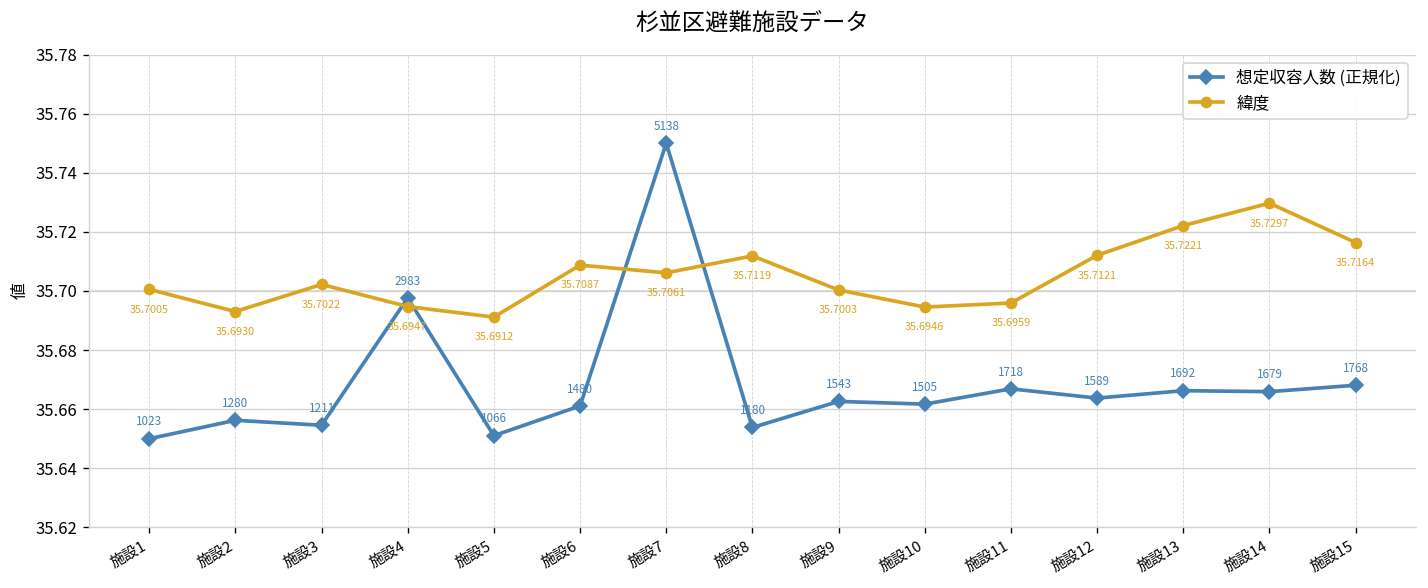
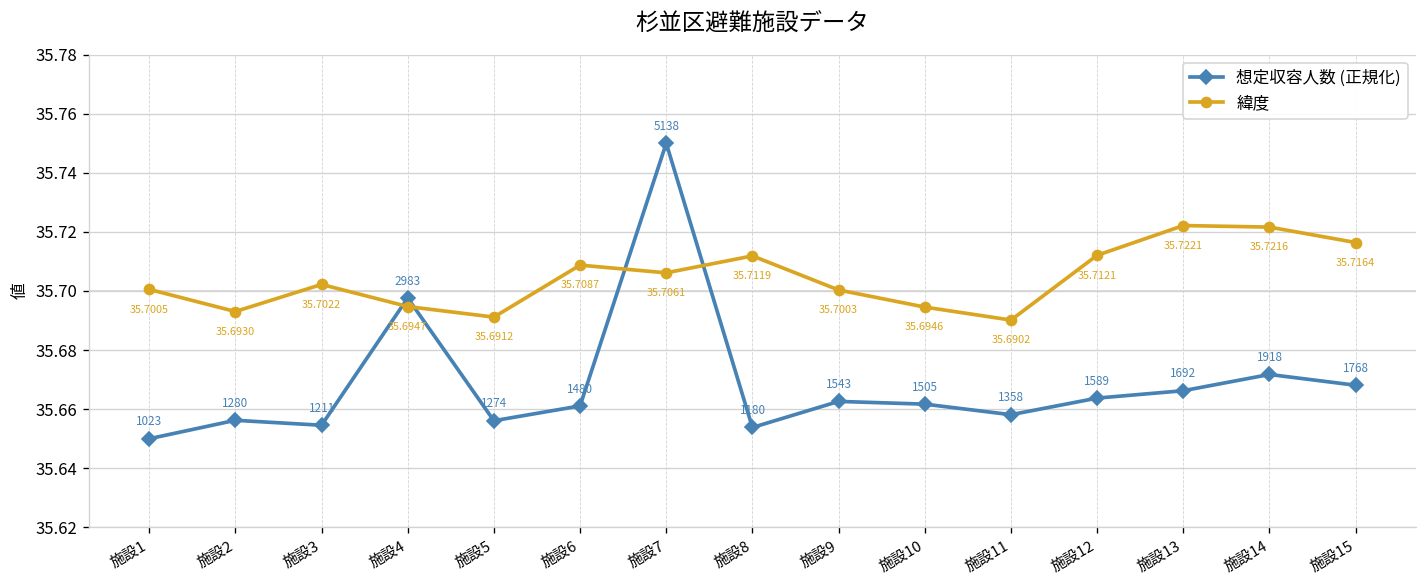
想定収容人数 (正規化), 施設5: 1066 -> 1274
想定収容人数 (正規化), 施設11: 1718 -> 1358
緯度, 施設11: 35.6959 -> 35.6902
想定収容人数 (正規化), 施設14: 1679 -> 1918
緯度, 施設14: 35.7297 -> 35.7216
